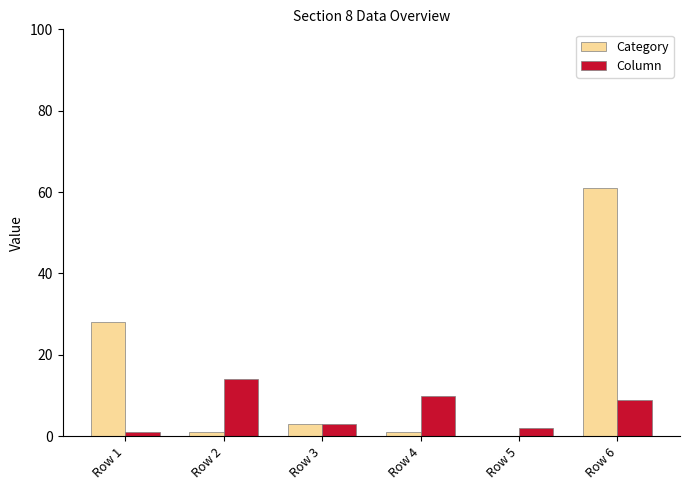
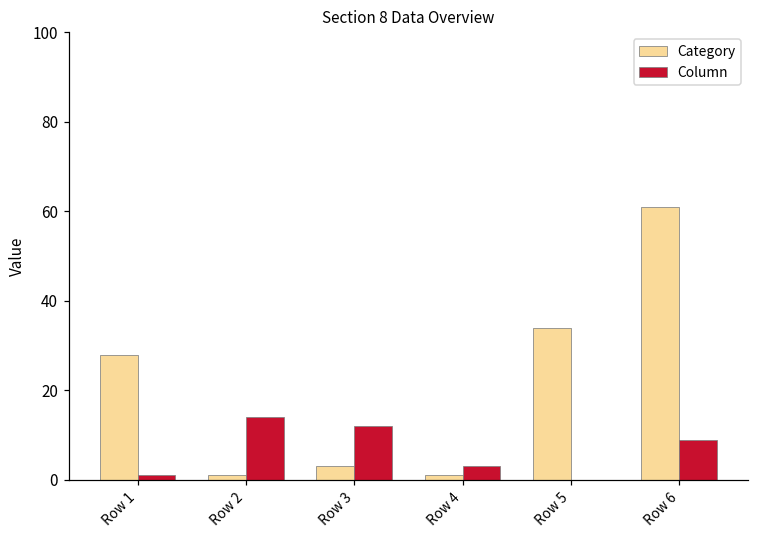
Column, Row 3: 3 -> 12
Column, Row 4: 10 -> 3
Category, Row 5: 0 -> 34
Column, Row 5: 2 -> 0
